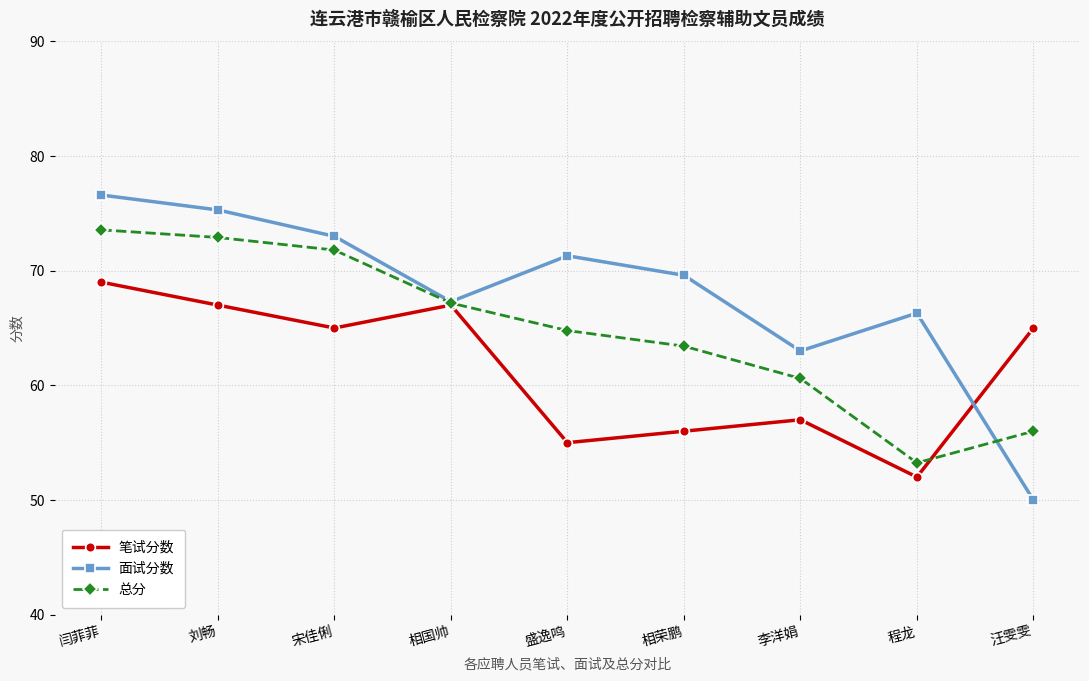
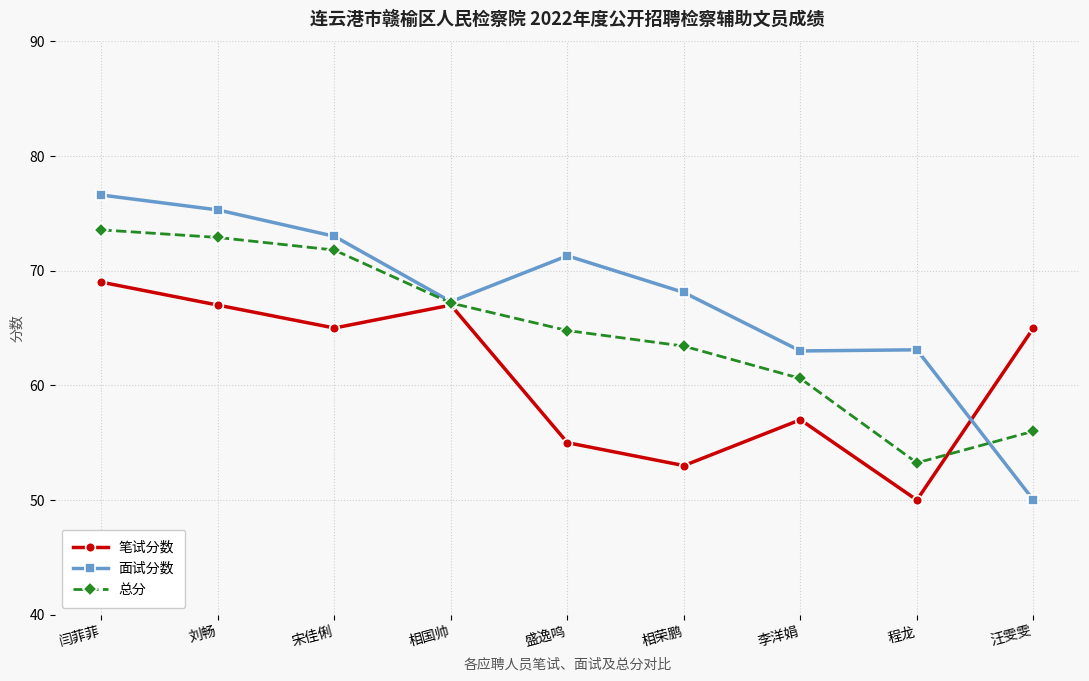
笔试分数, 相荣鹏: 56 -> 53
面试分数, 相荣鹏: 69.6 -> 68.1
笔试分数, 程龙: 52 -> 50
面试分数, 程龙: 66.3 -> 63.1
